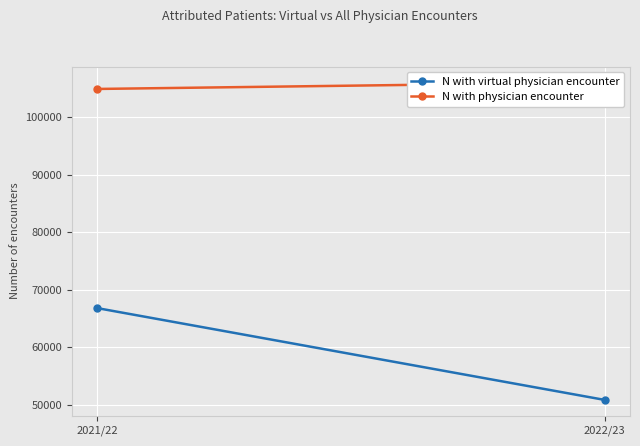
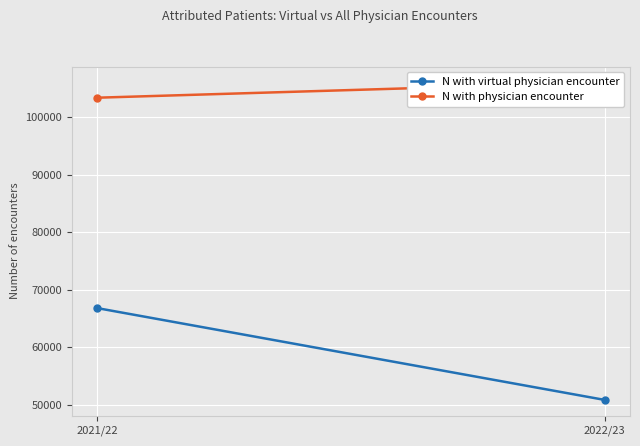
N with physician encounter, 2021/22: 105000 -> 103000
